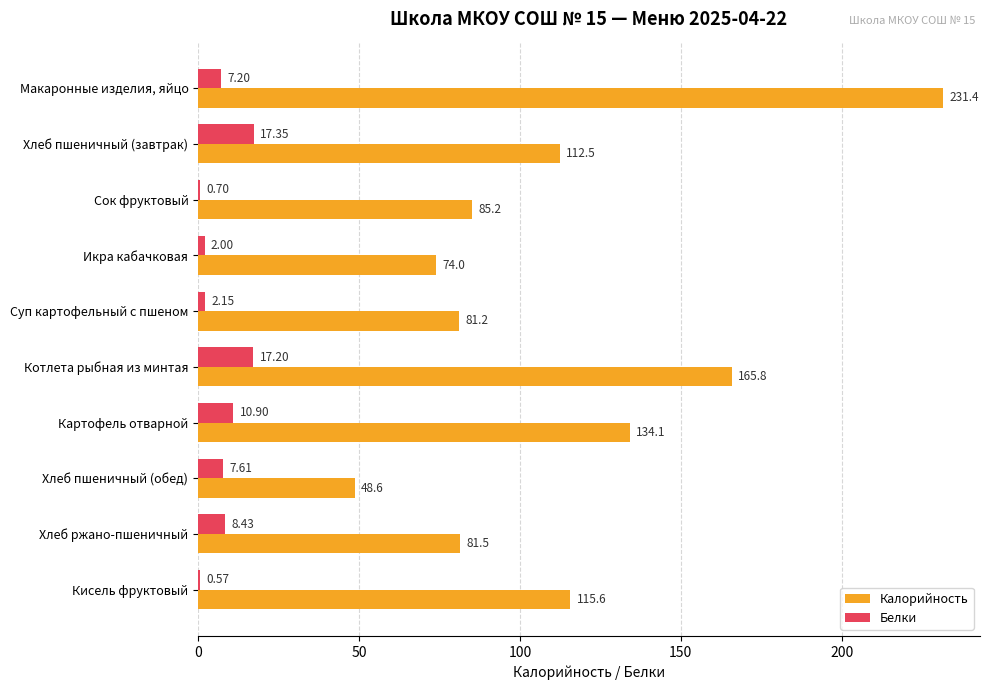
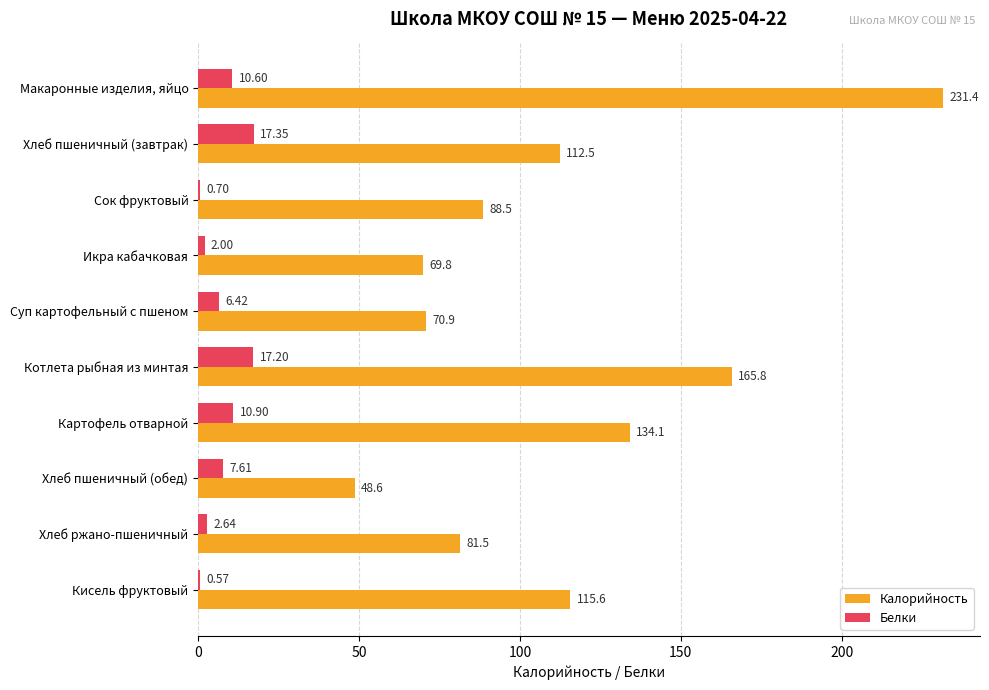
Белки, Макаронные изделия, яйцо: 7.20 -> 10.60
Калорийность, Сок фруктовый: 85.2 -> 88.5
Калорийность, Икра кабачковая: 74.0 -> 69.8
Белки, Суп картофельный с пшеном: 2.15 -> 6.42
Калорийность, Суп картофельный с пшеном: 81.2 -> 70.9
Белки, Хлеб ржано-пшеничный: 8.43 -> 2.64
